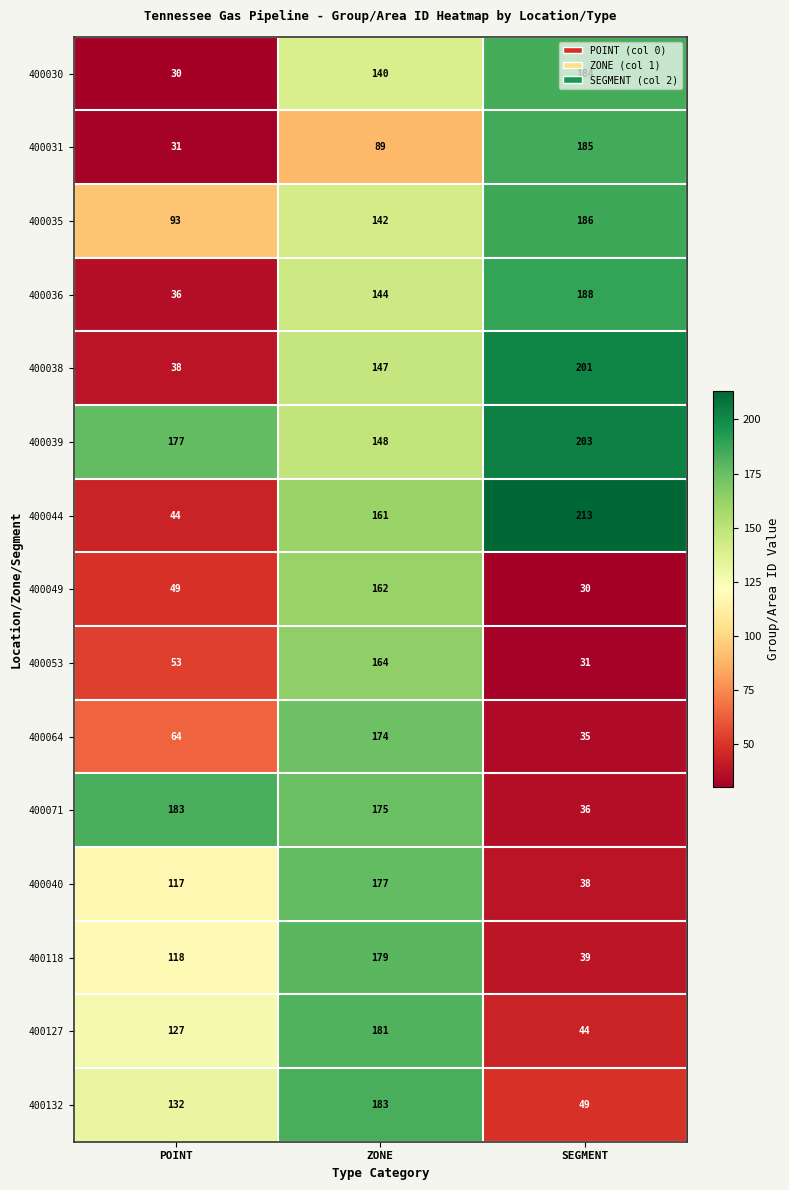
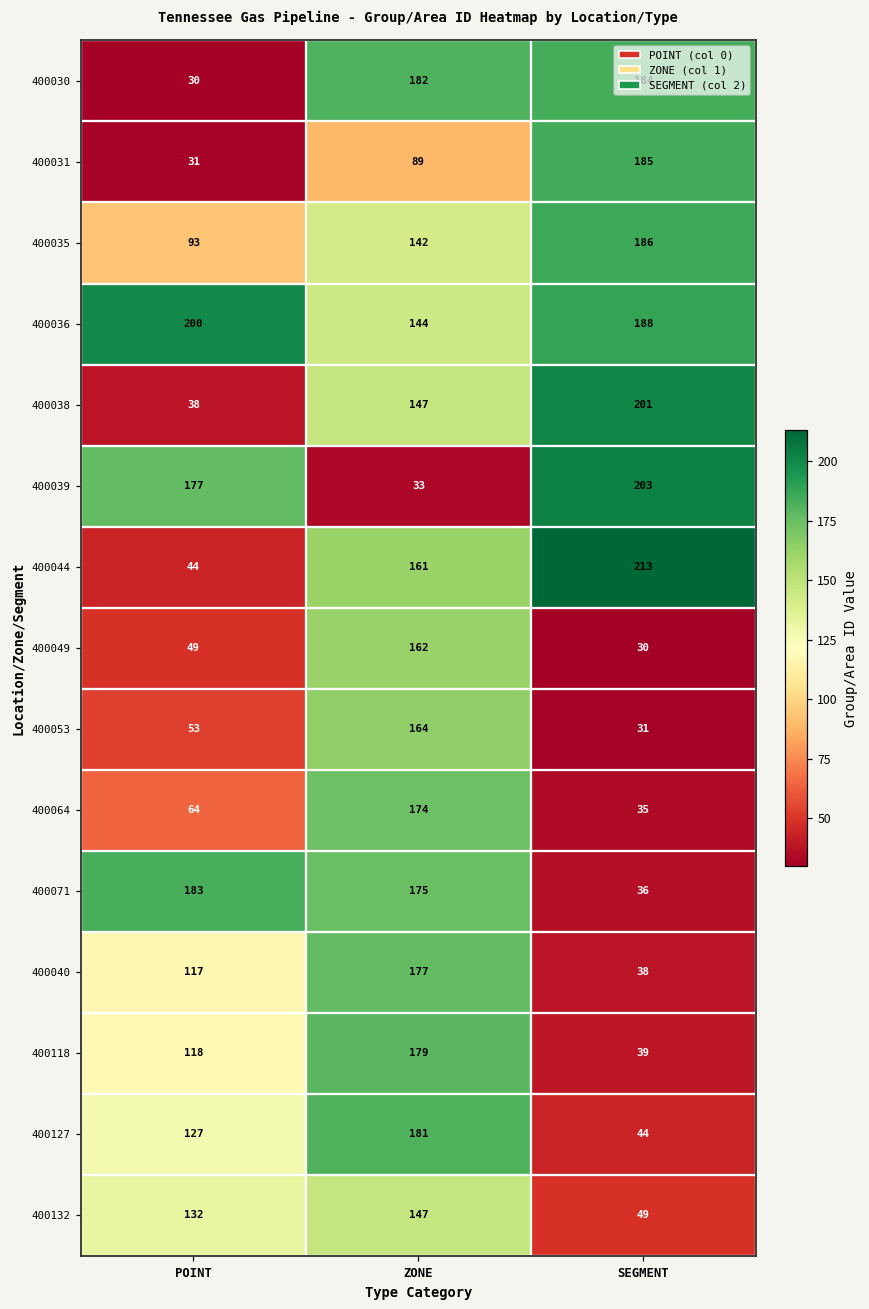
400030, ZONE: 140 -> 182
400036, POINT: 36 -> 200
400039, ZONE: 148 -> 33
400132, ZONE: 183 -> 147
